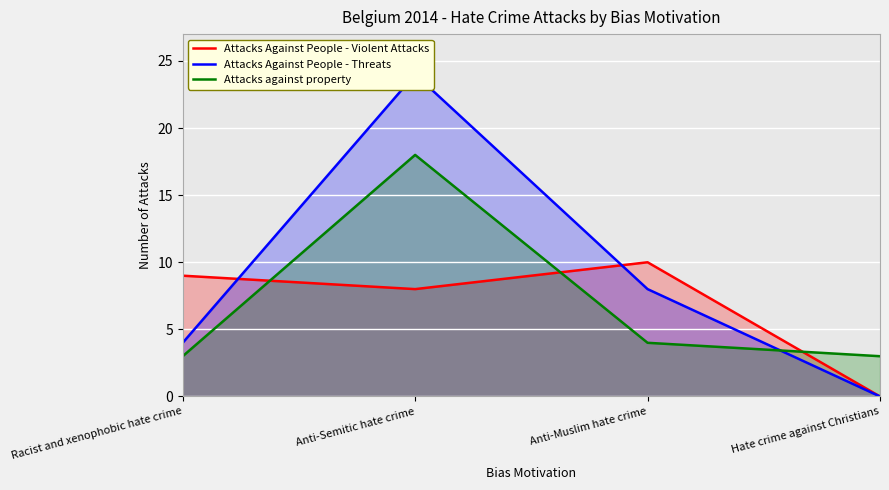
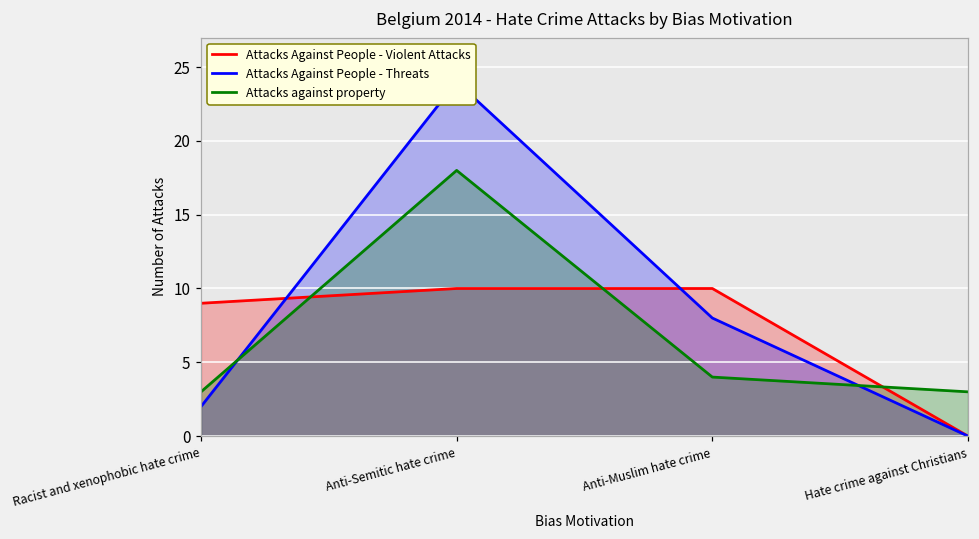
Attacks Against People - Threats, Racist and xenophobic hate crime: 4 -> 2
Attacks Against People - Violent Attacks, Anti-Semitic hate crime: 8 -> 10
